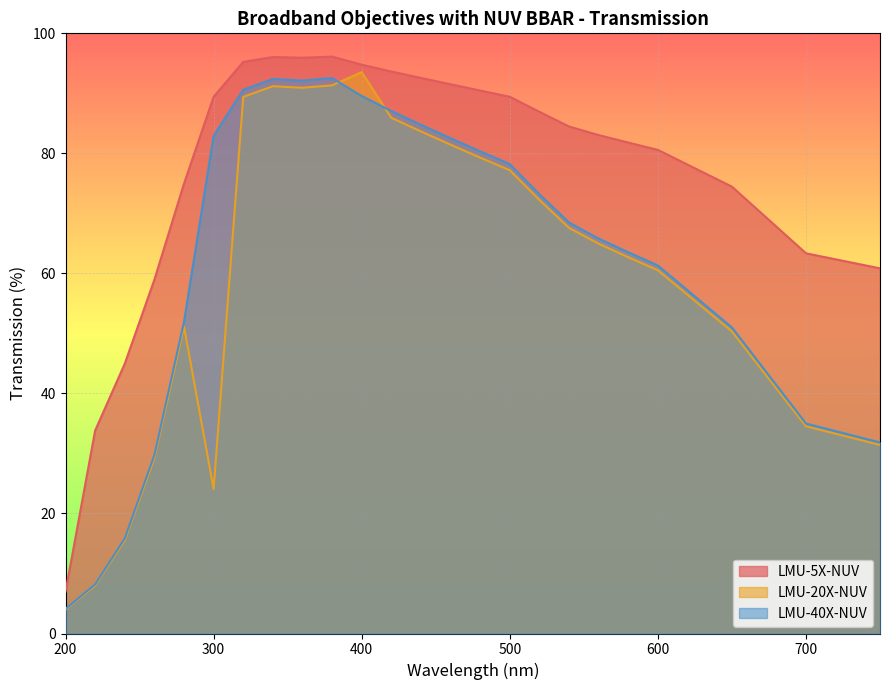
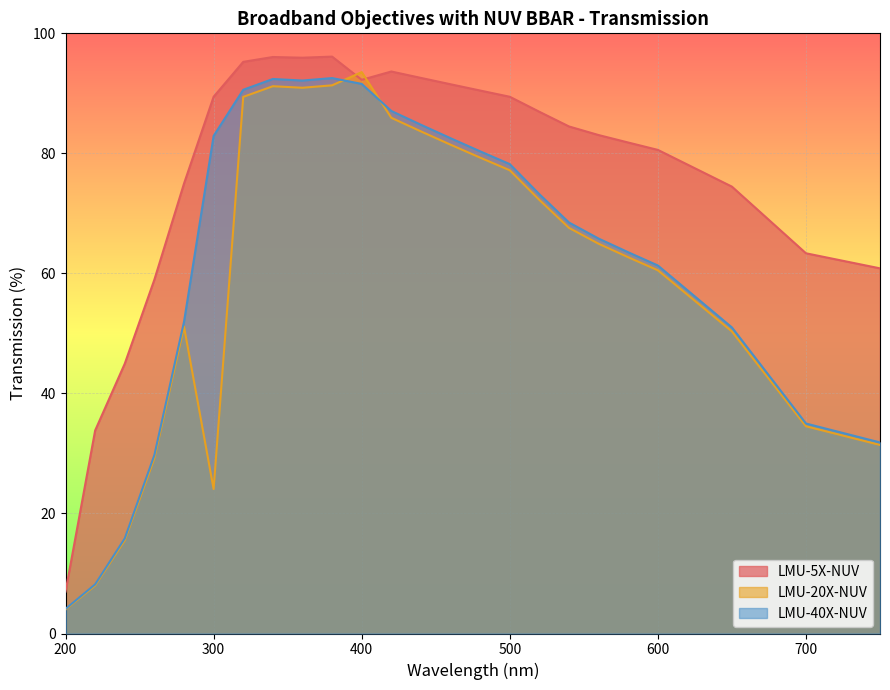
LMU-5X-NUV, 400: 95 -> 92
LMU-40X-NUV, 400: 90 -> 92
